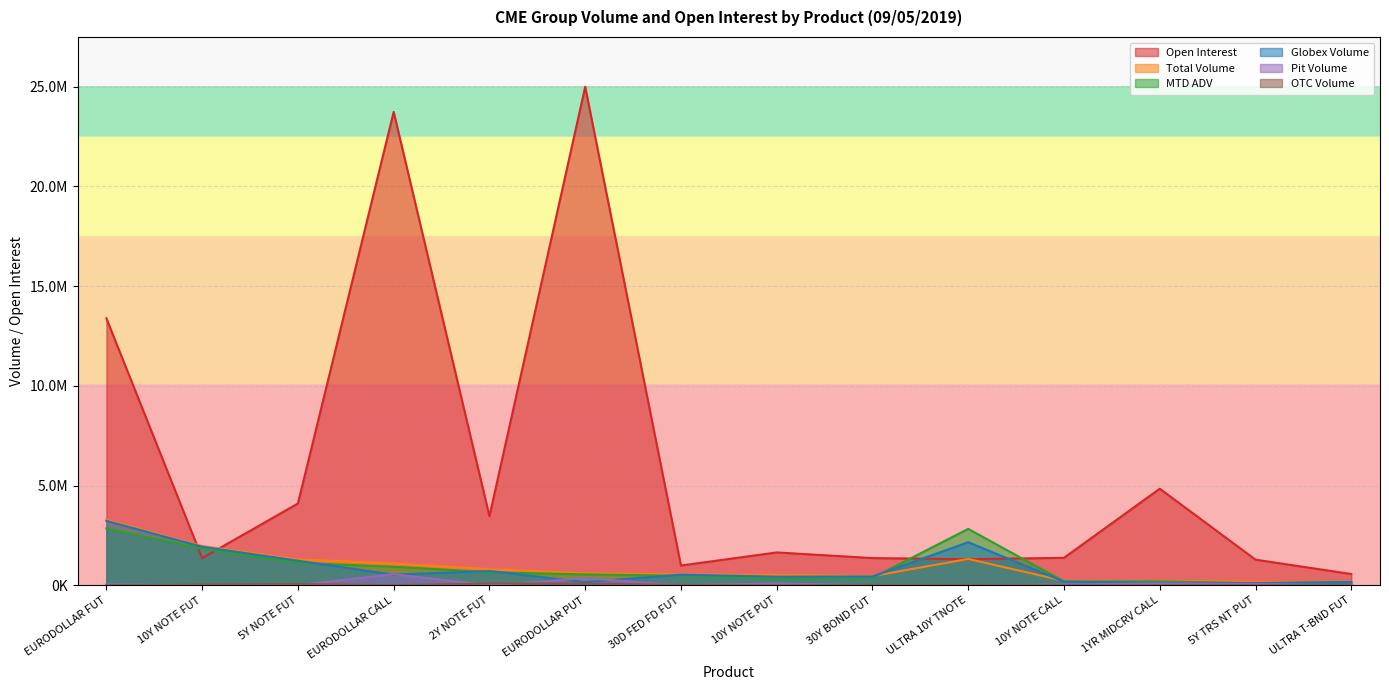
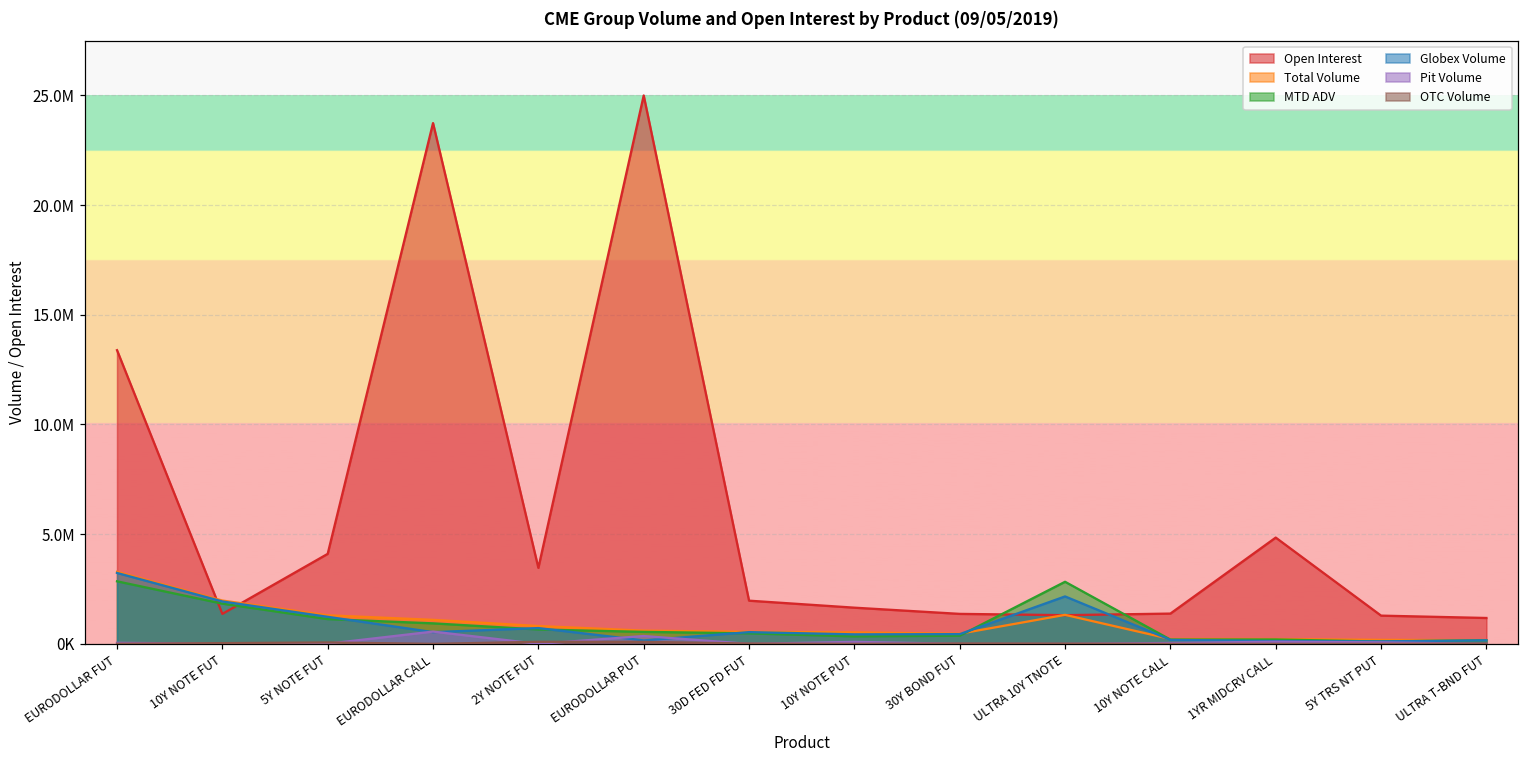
Open Interest, 30D FED FD FUT: 1000000 -> 2000000
Open Interest, ULTRA T-BND FUT: 600000 -> 1200000
